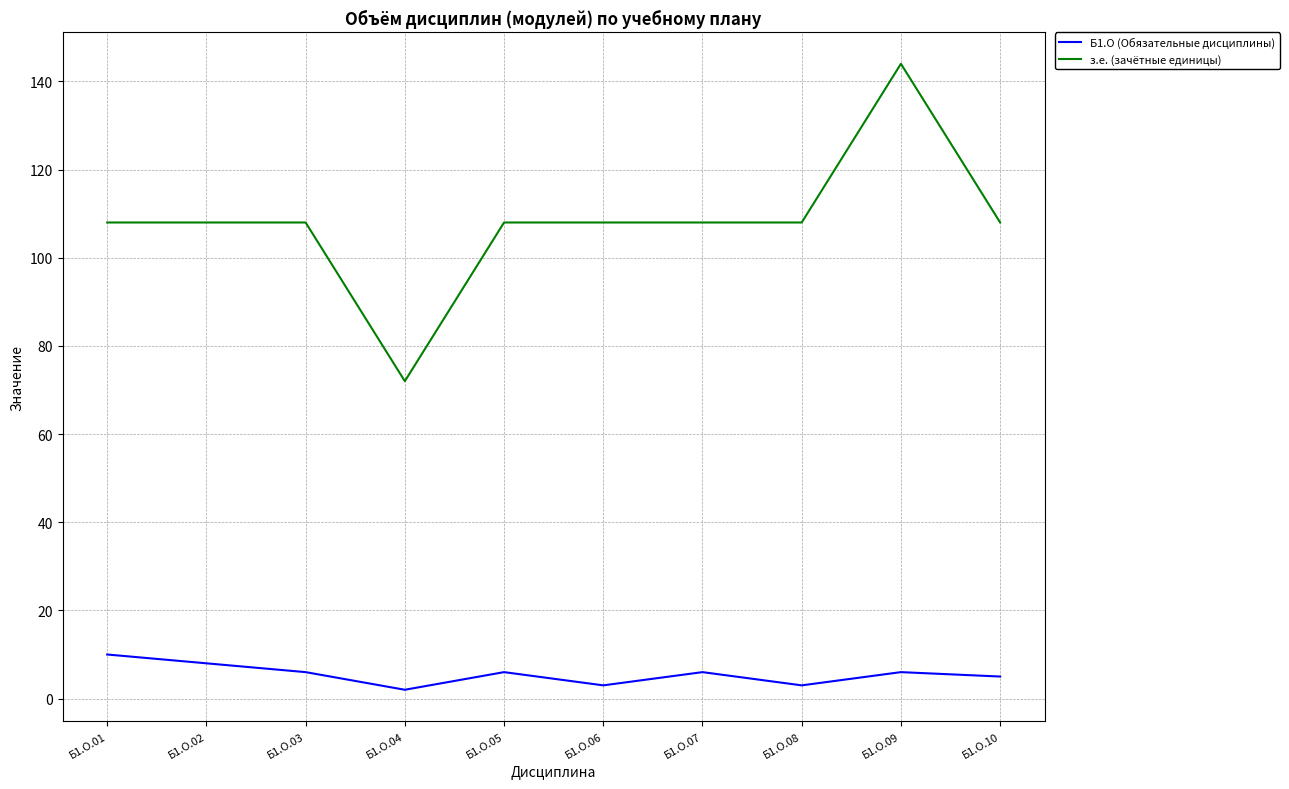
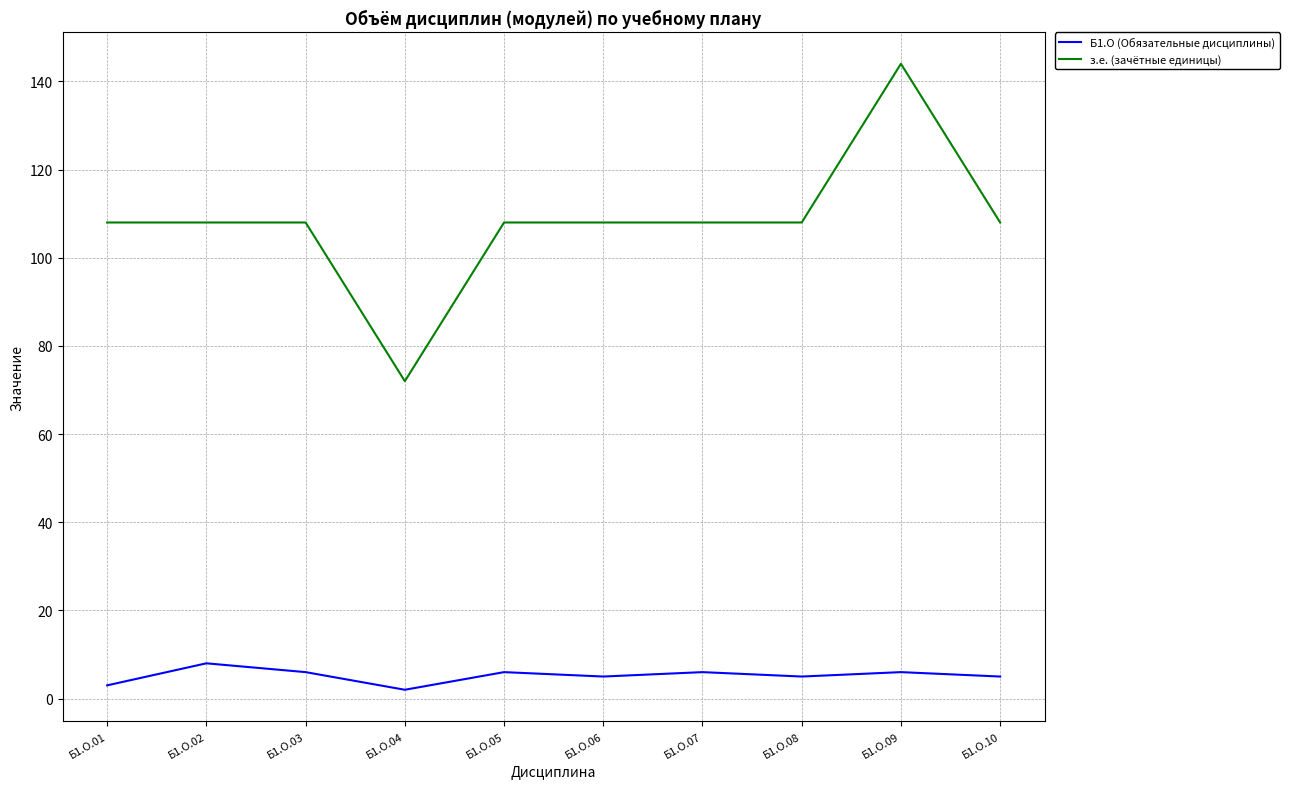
Б1.О (Обязательные дисциплины), Б1.О.01: 10 -> 3
Б1.О (Обязательные дисциплины), Б1.О.06: 3 -> 5
Б1.О (Обязательные дисциплины), Б1.О.08: 3 -> 5
